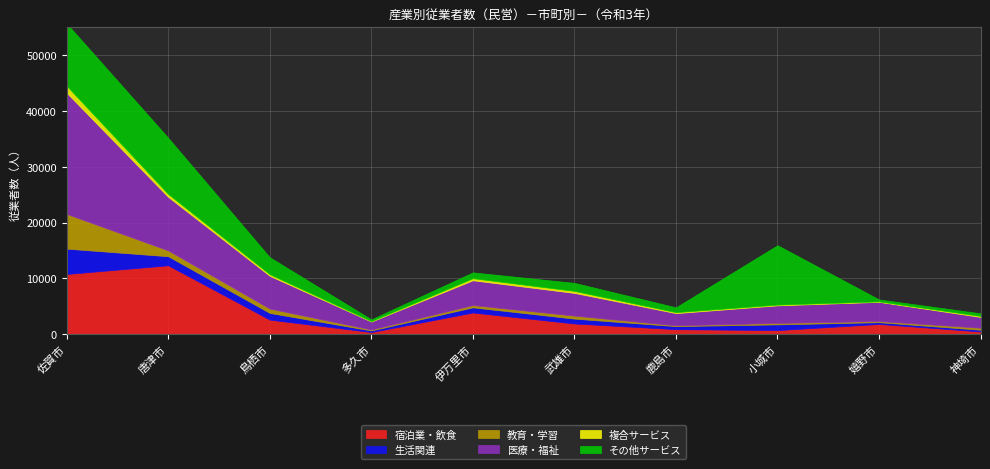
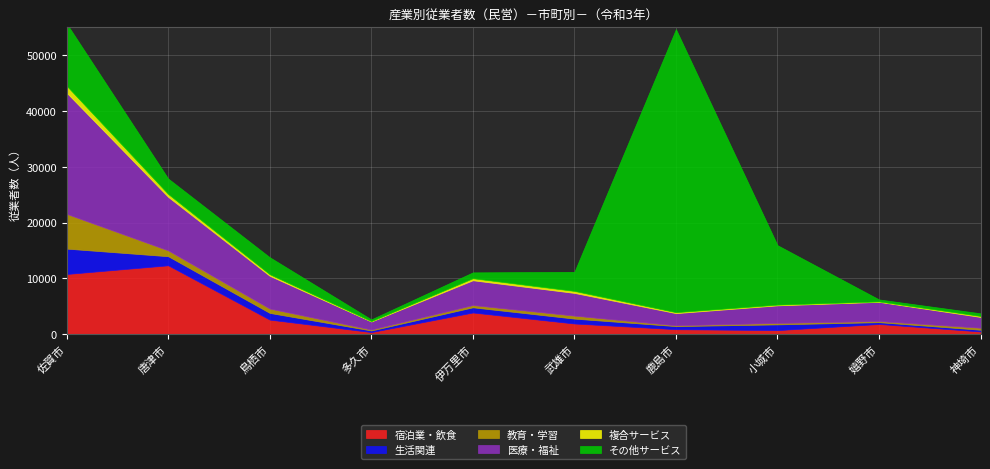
その他サービス, 唐津市: 10000 -> 3000
その他サービス, 武雄市: 1000 -> 3000
その他サービス, 鹿島市: 1000 -> 51000
